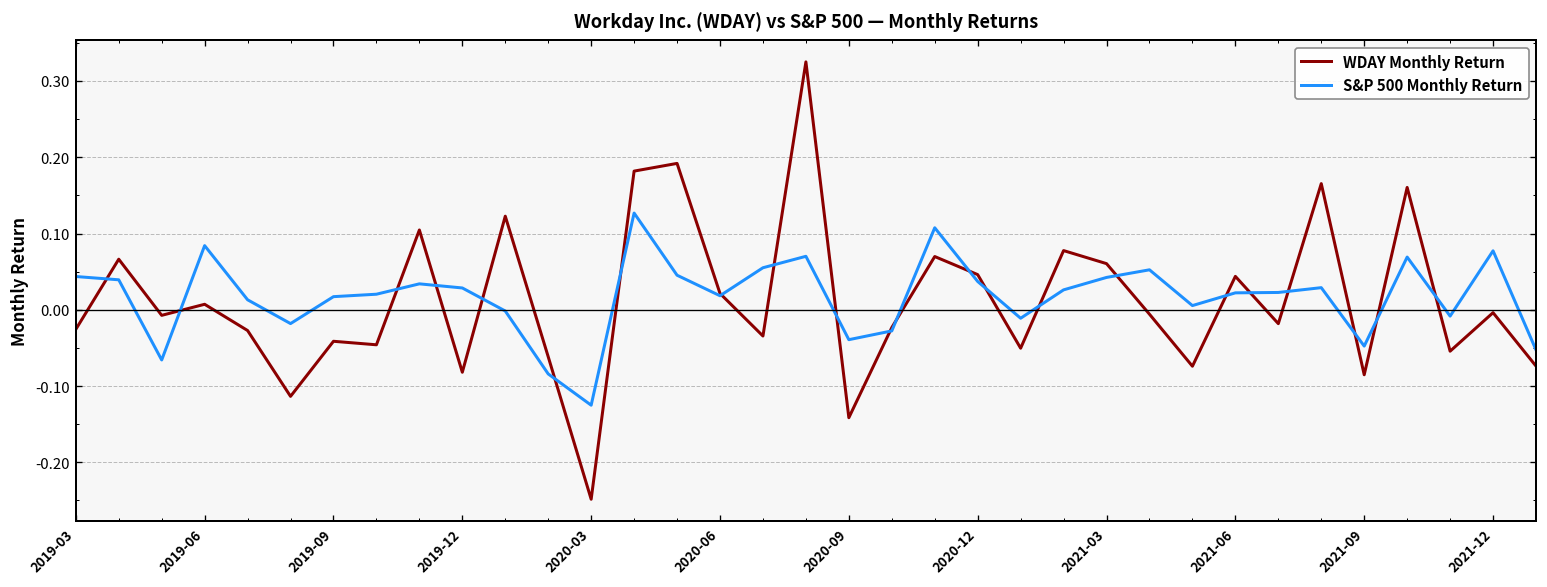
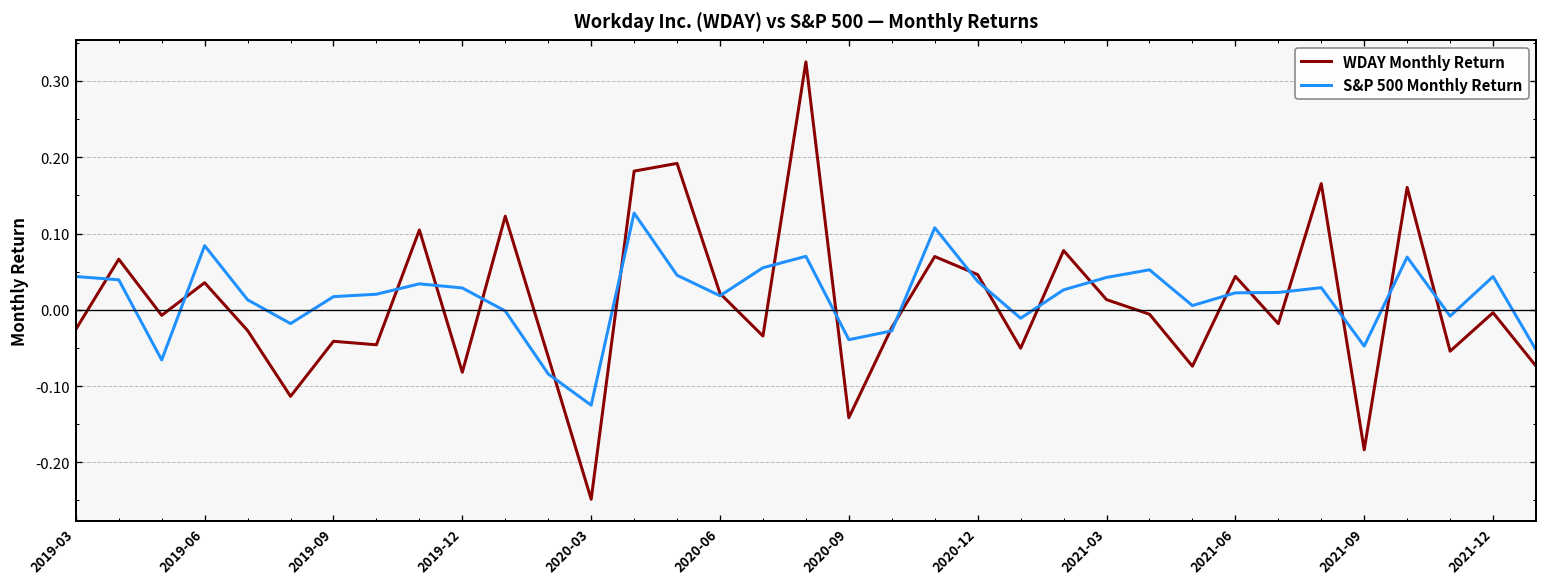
WDAY Monthly Return, 2019-06: 0.01 -> 0.04
WDAY Monthly Return, 2021-03: 0.06 -> 0.01
WDAY Monthly Return, 2021-09: -0.09 -> -0.18
S&P 500 Monthly Return, 2021-12: 0.08 -> 0.04
